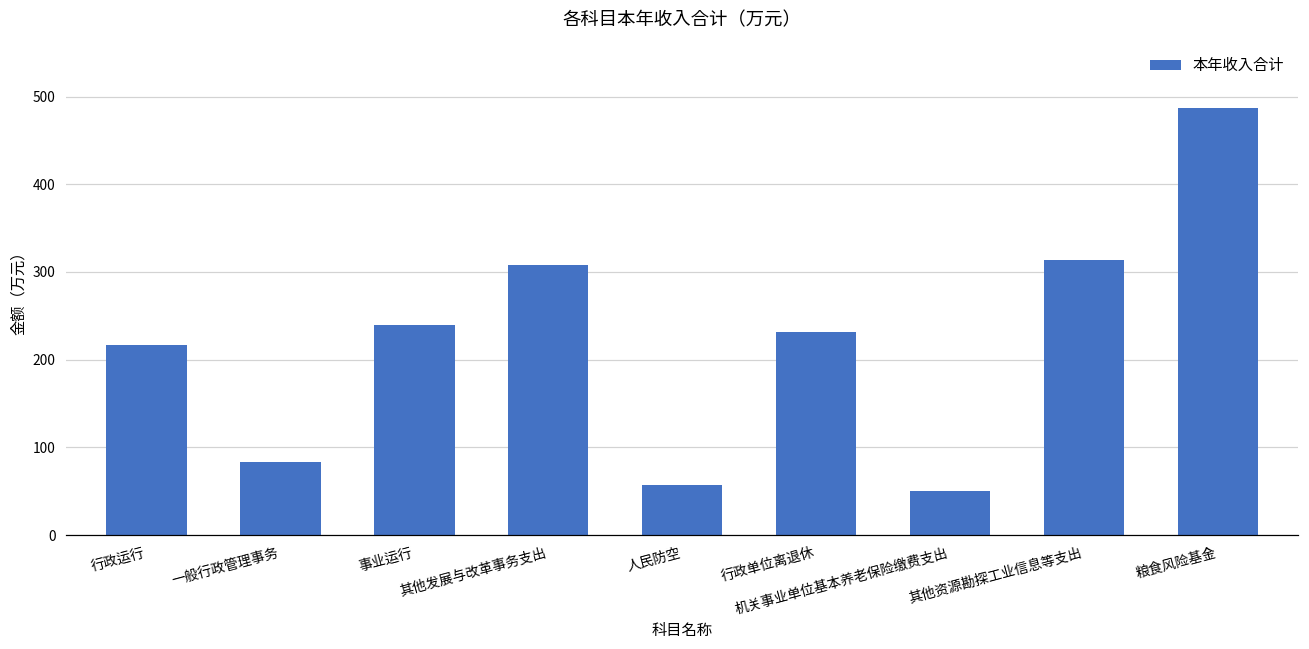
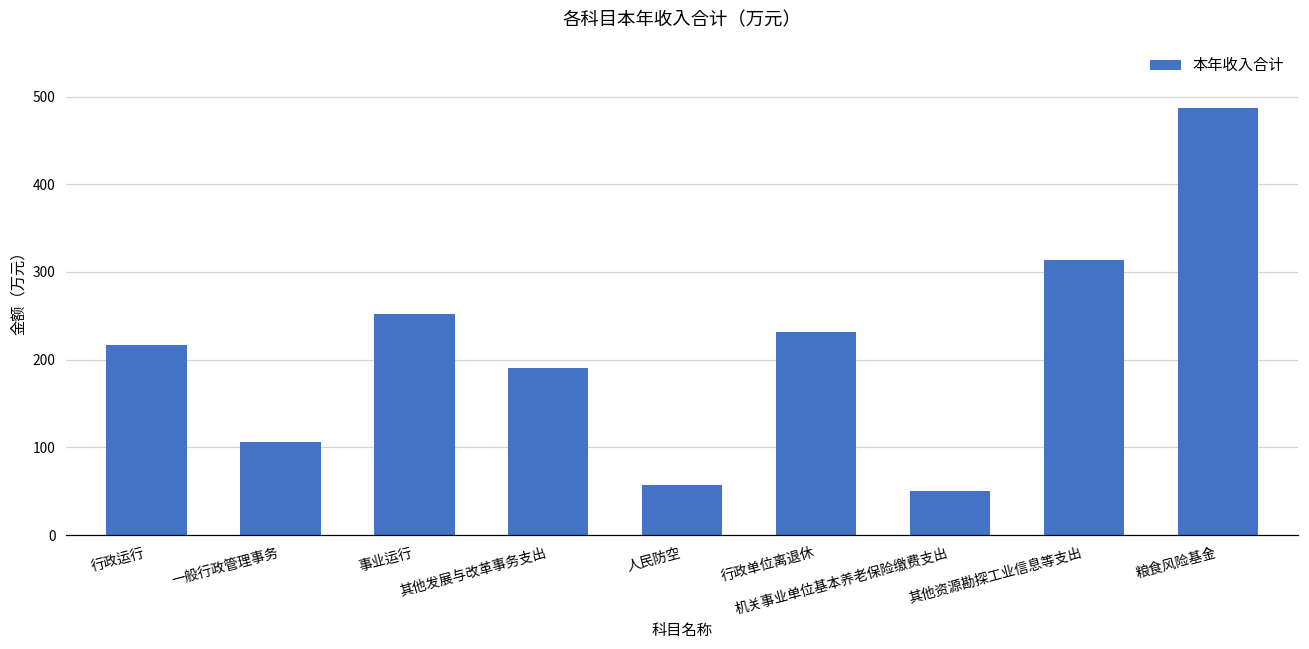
一般行政管理事务: 80 -> 110
事业运行: 240 -> 250
其他发展与改革事务支出: 310 -> 190
